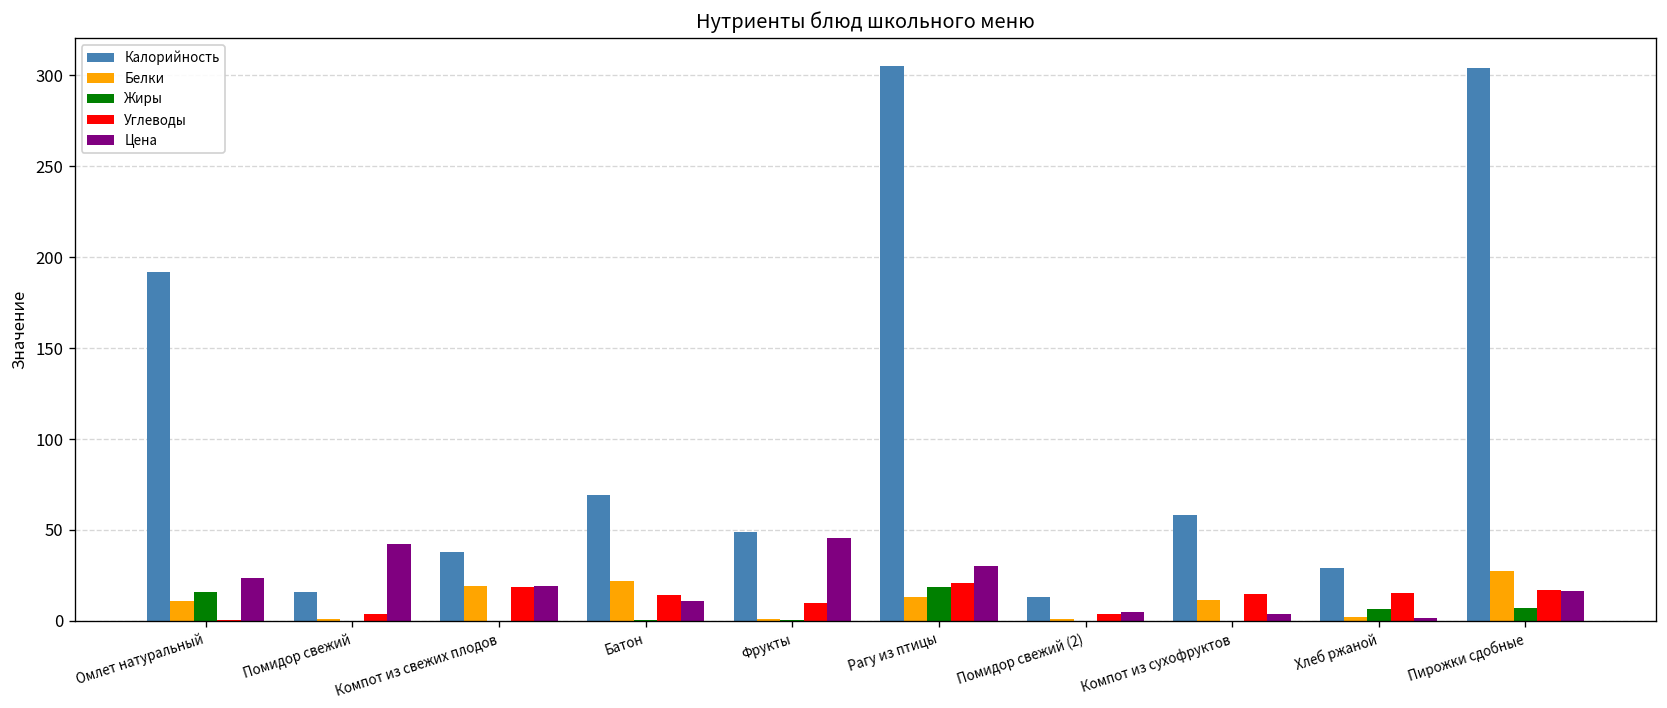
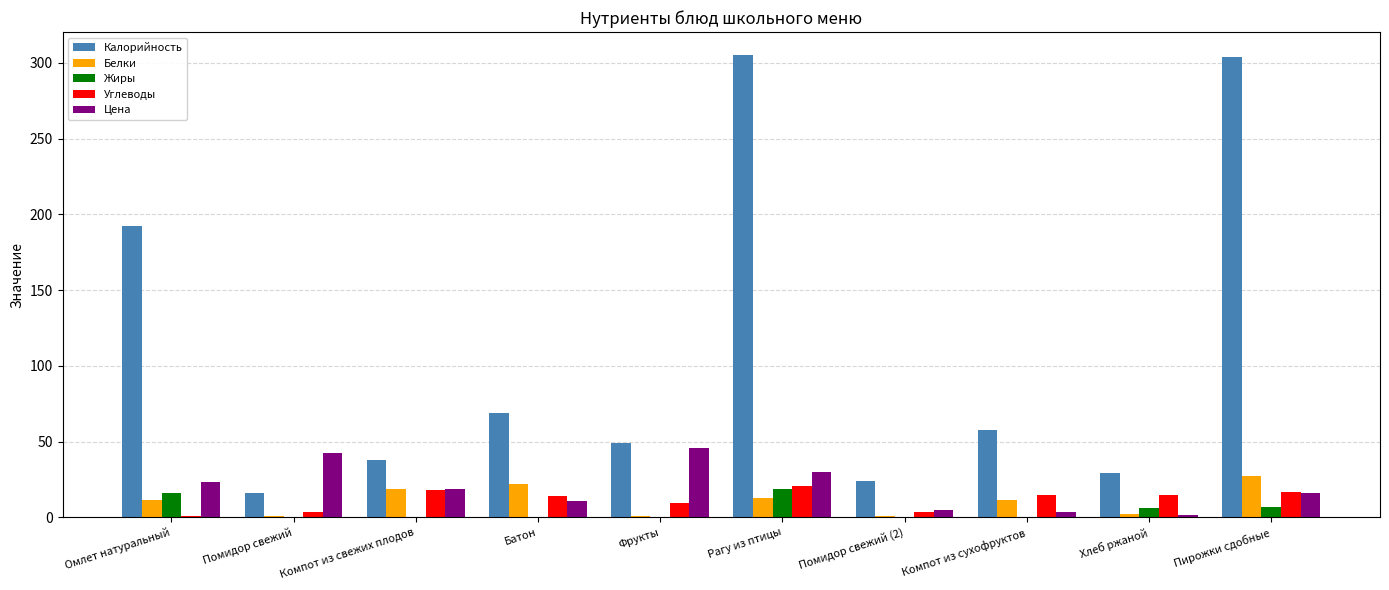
Калорийность, Помидор свежий (2): 13 -> 24
